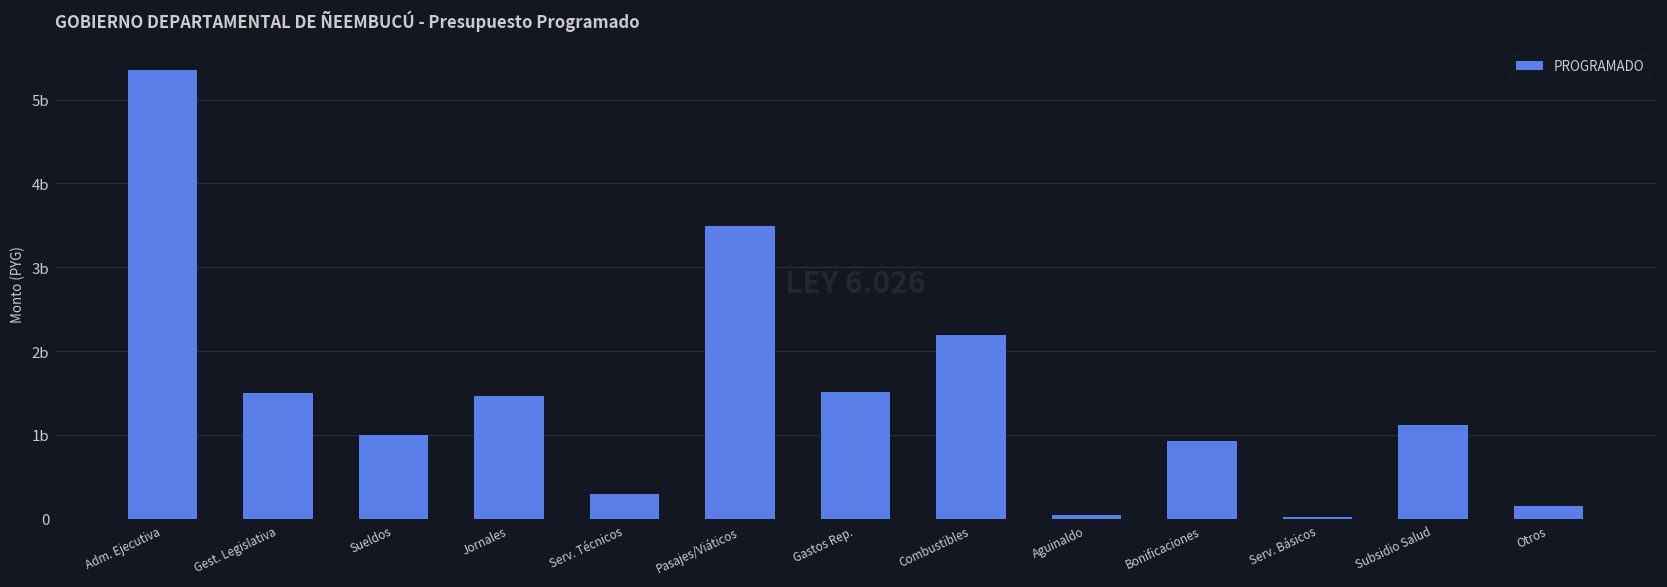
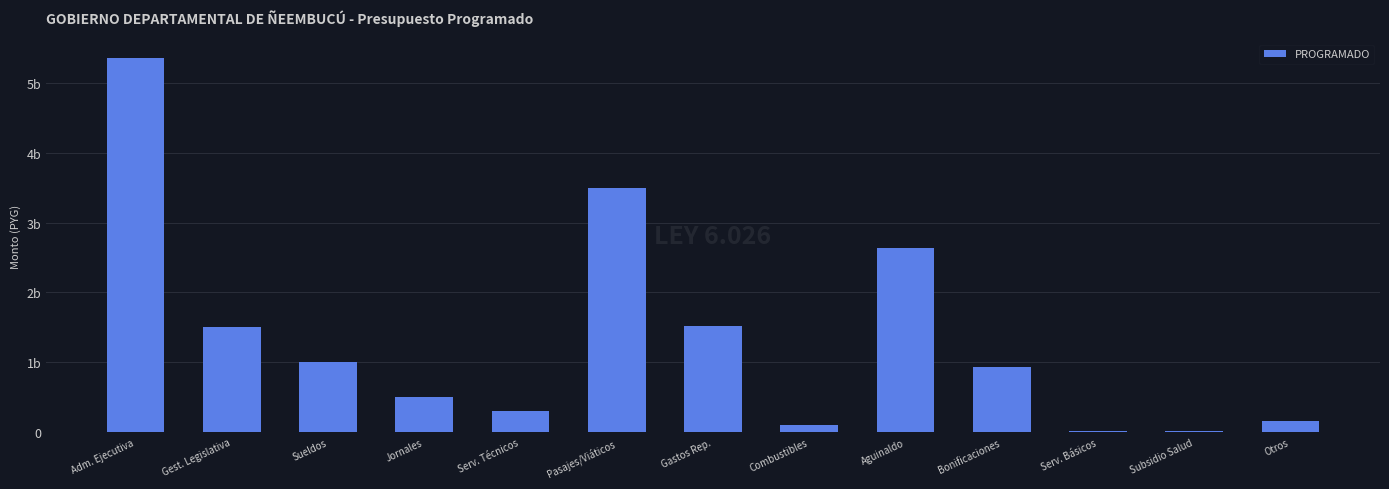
Jornales: 1.5b -> 0.5b
Combustibles: 2.2b -> 0.1b
Aguinaldo: 0.1b -> 2.6b
Subsidio Salud: 1.1b -> 0.0b
